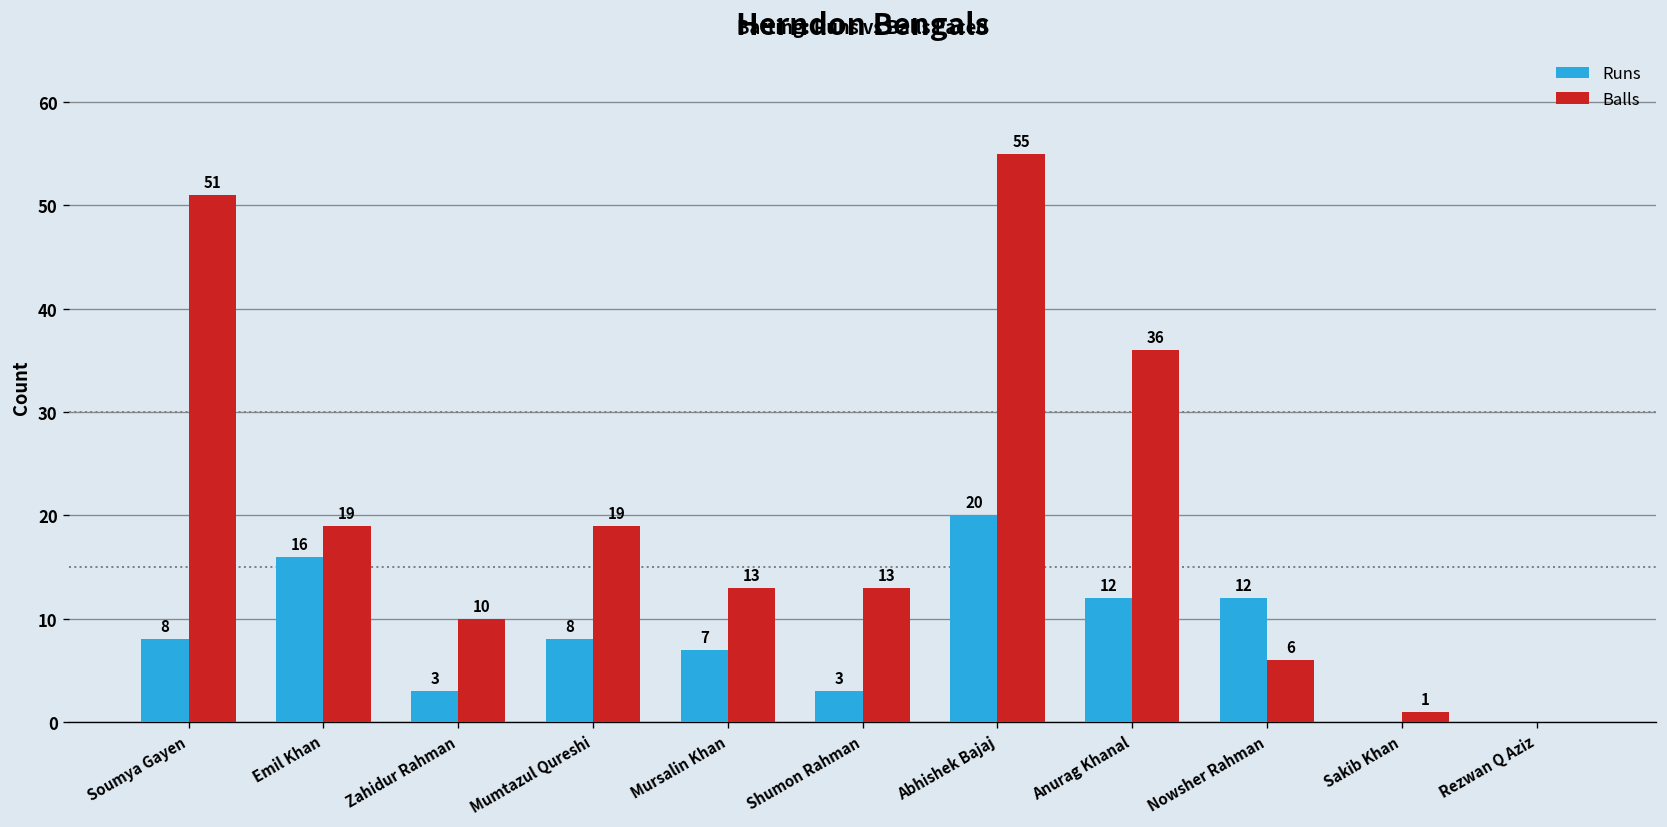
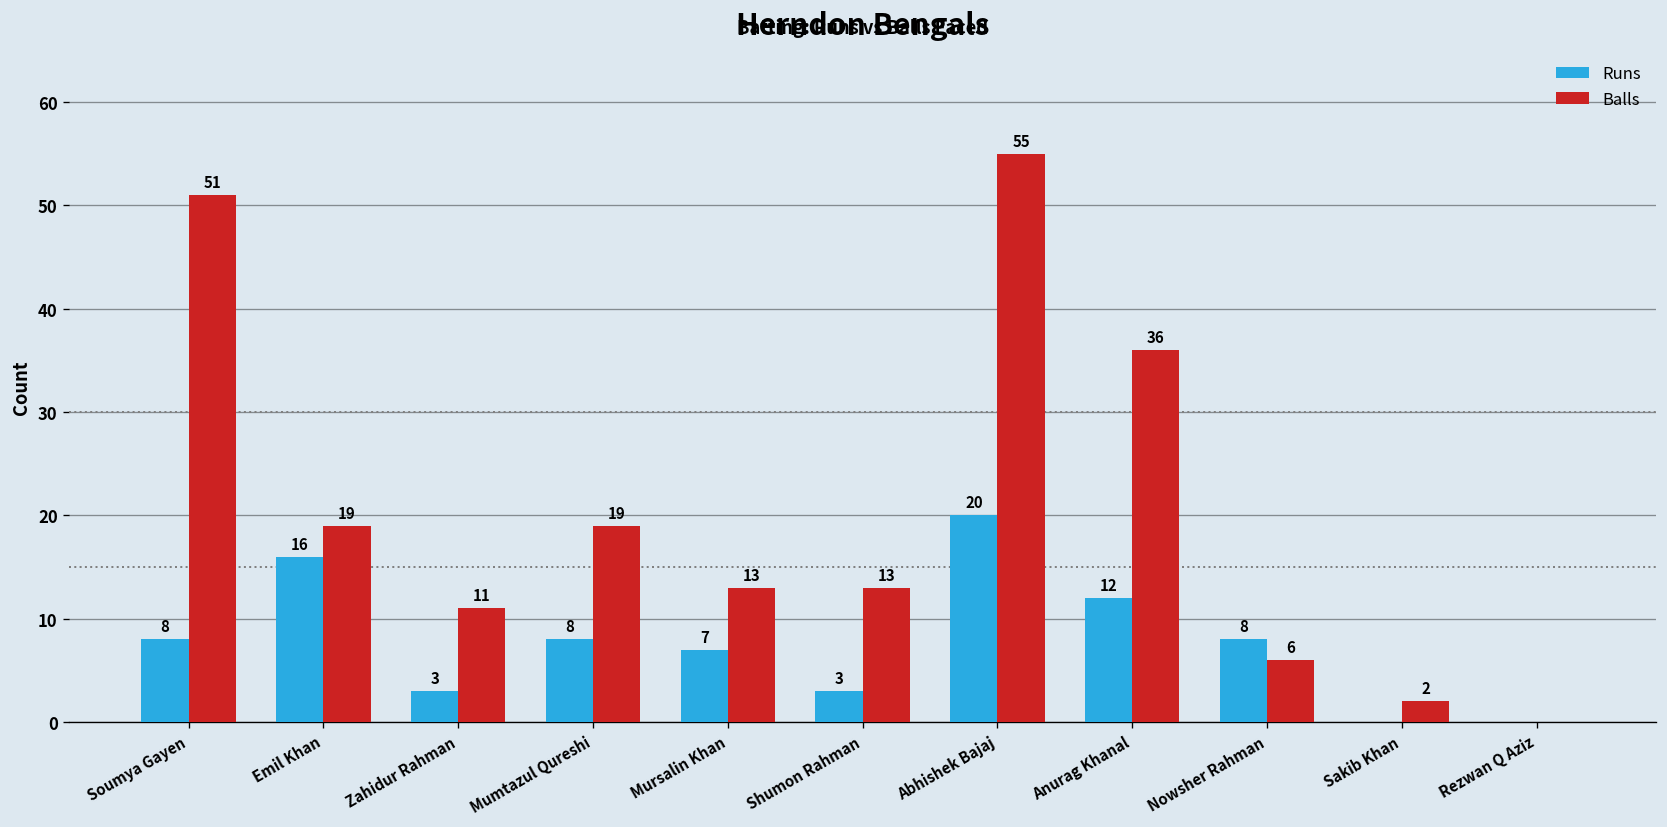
Balls, Zahidur Rahman: 10 -> 11
Runs, Nowsher Rahman: 12 -> 8
Balls, Sakib Khan: 1 -> 2
